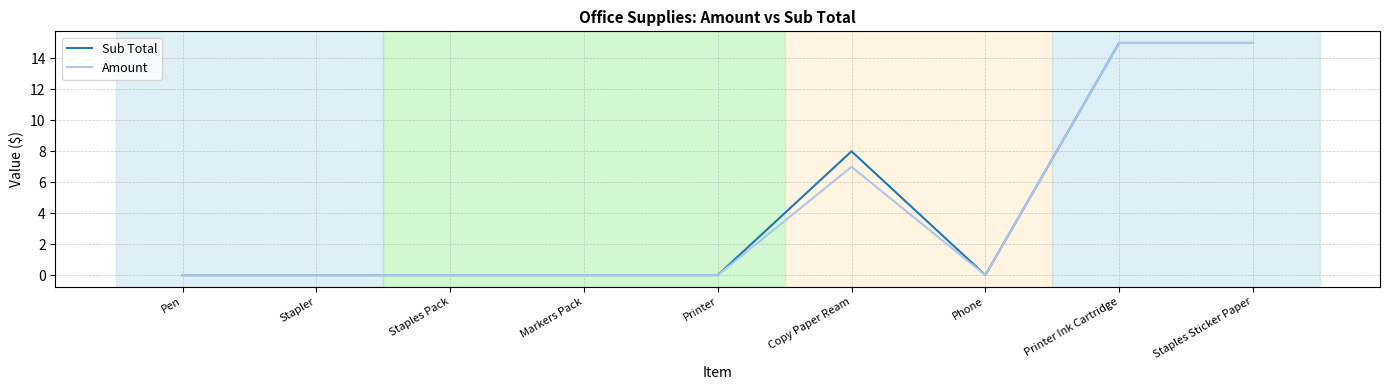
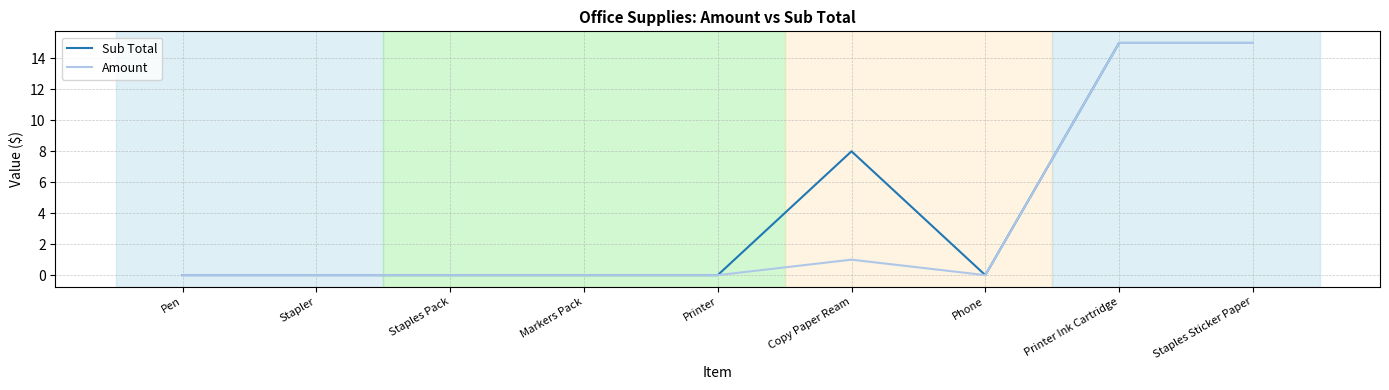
Amount, Copy Paper Ream: 7 -> 1
